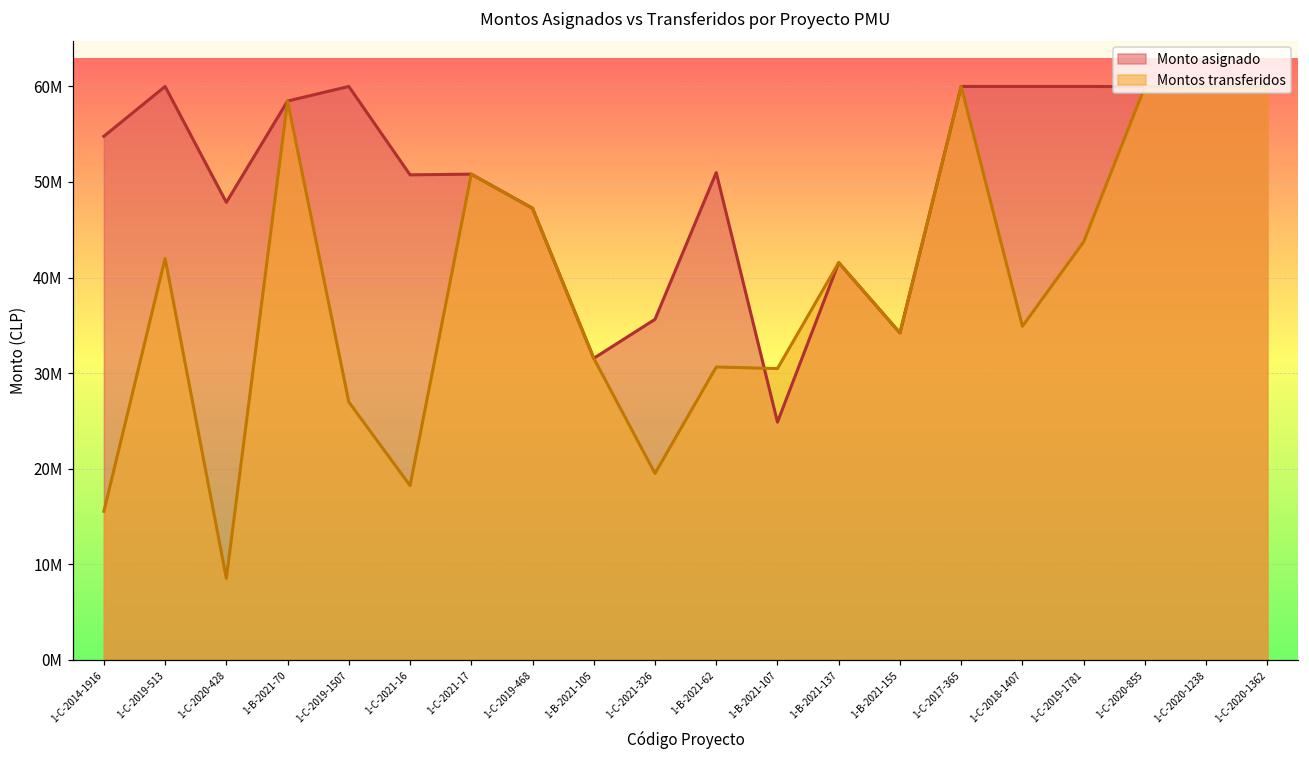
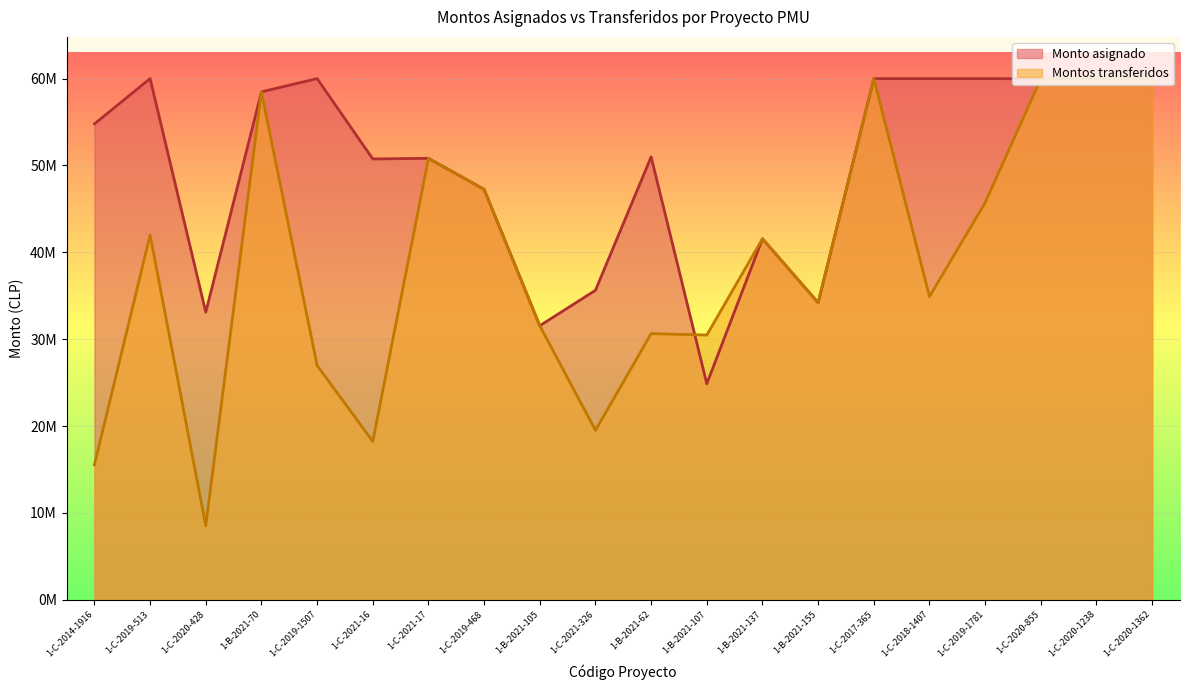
Monto asignado, 1-C-2020-428: 48000000 -> 33000000
Montos transferidos, 1-C-2019-1781: 44000000 -> 46000000
